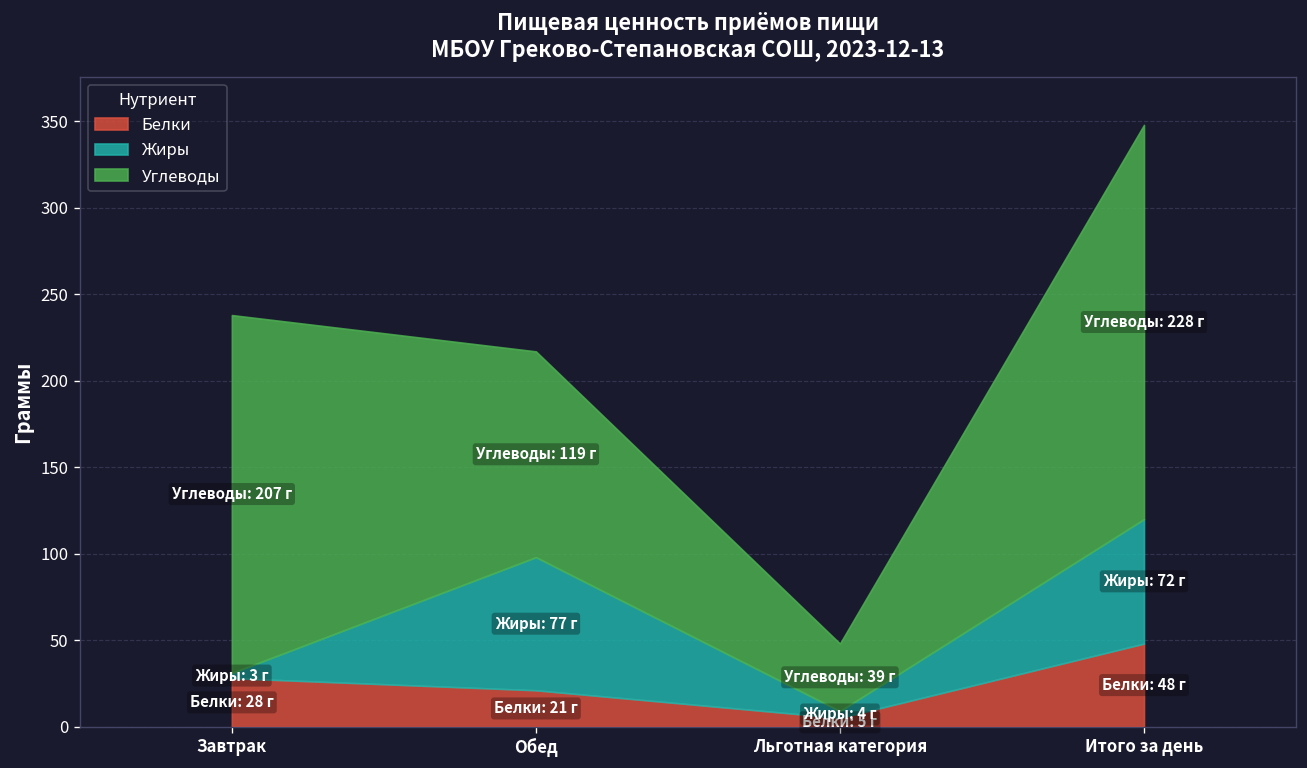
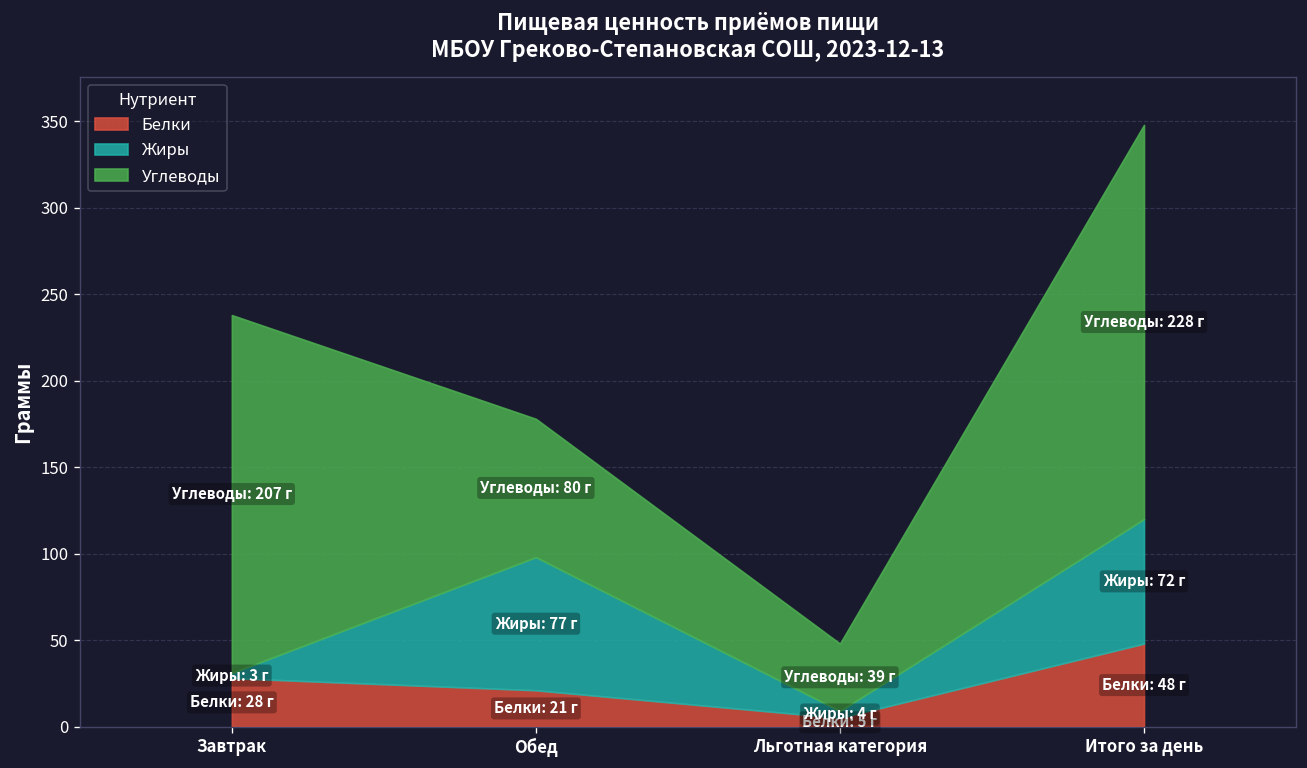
Углеводы, Обед: 119 -> 80
